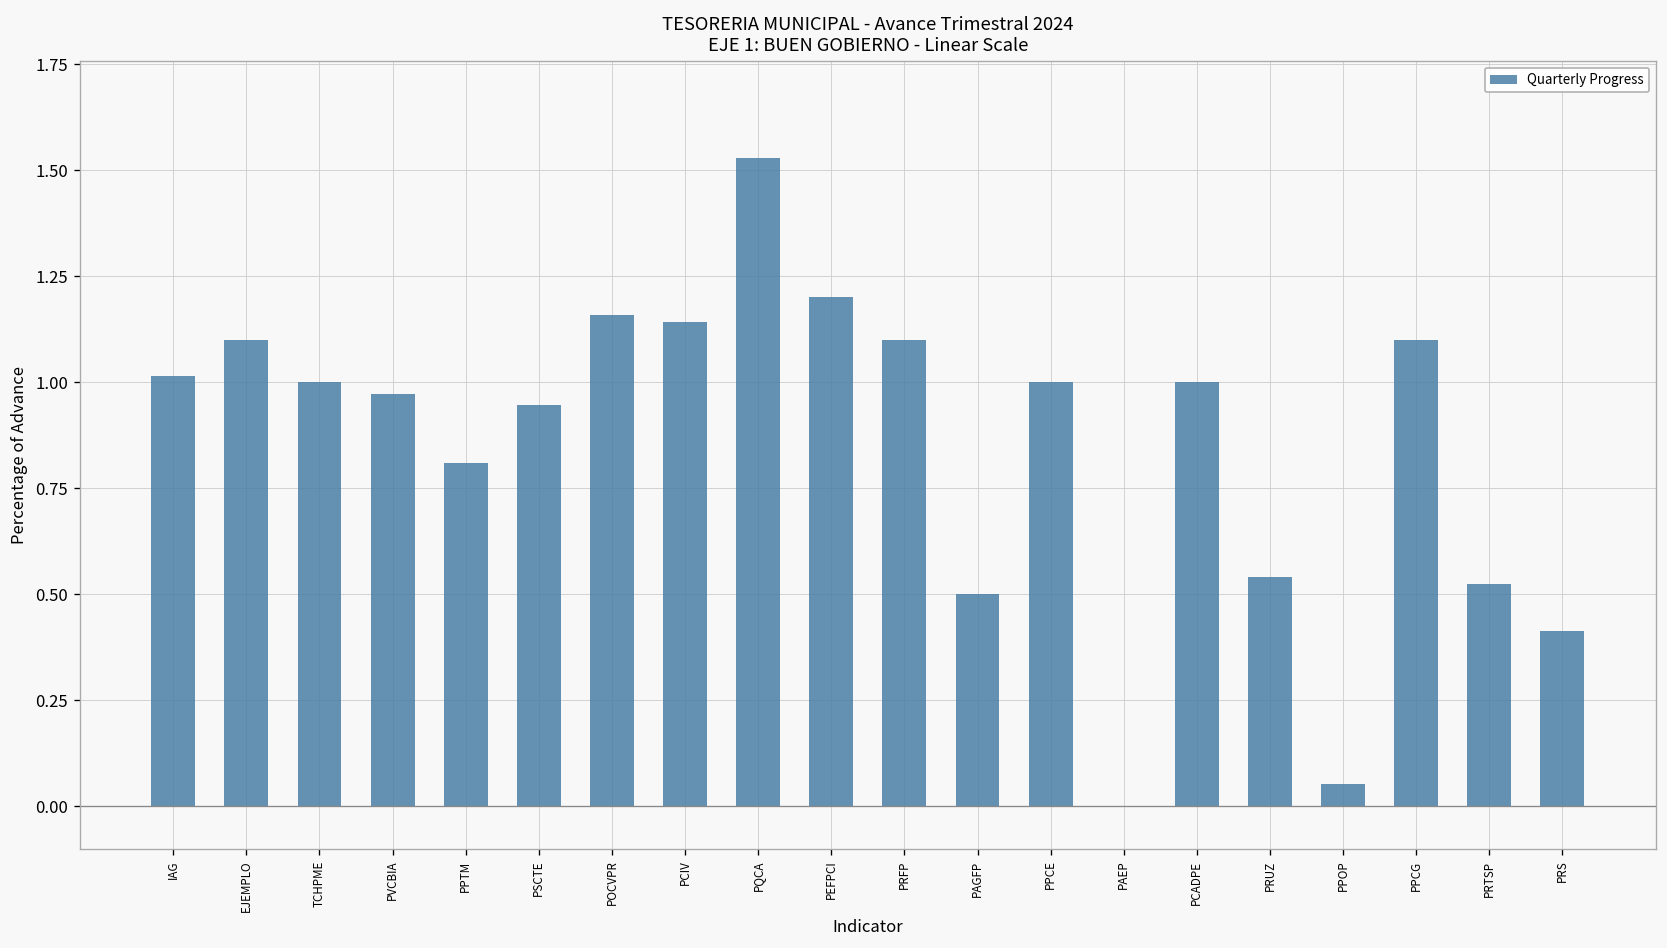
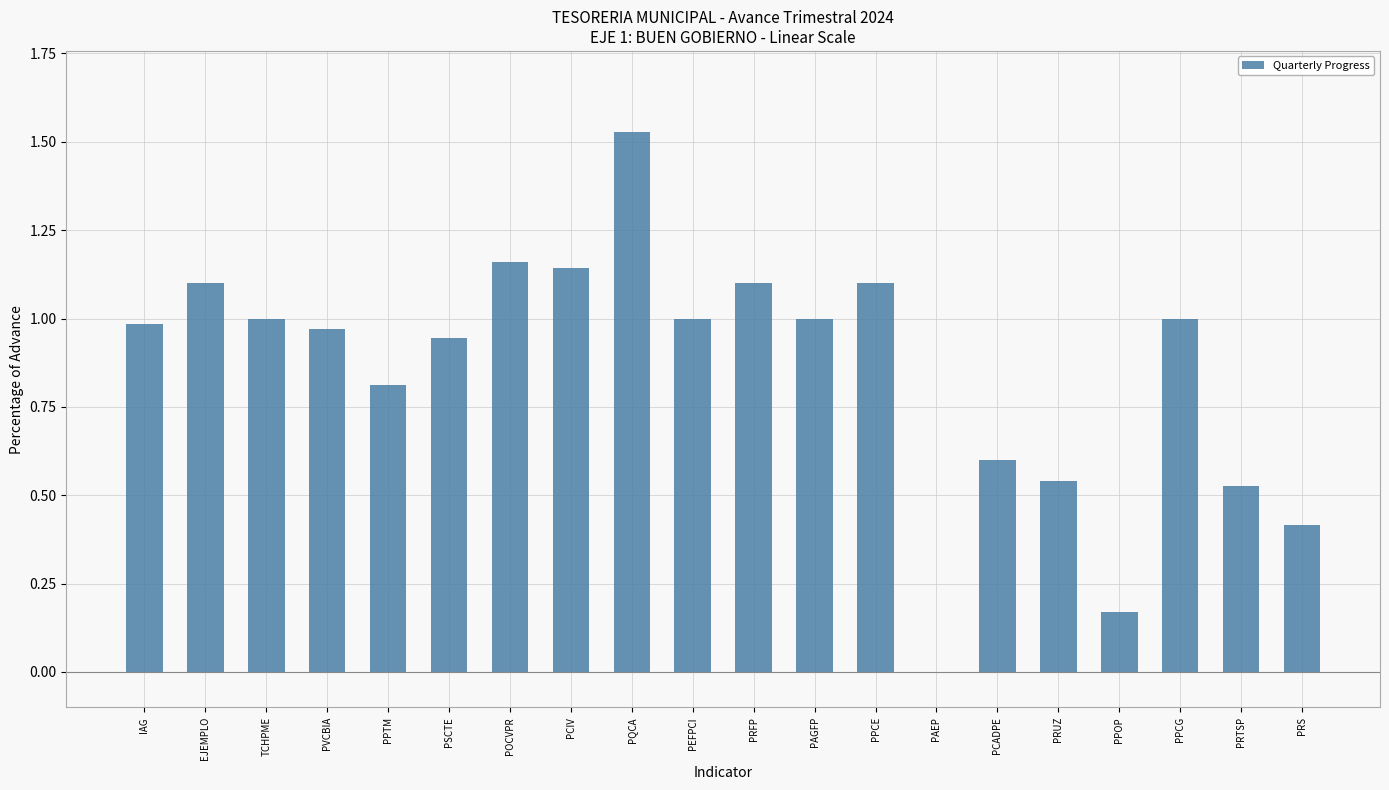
IAG: 1.01 -> 0.99
PEFPCI: 1.2 -> 1.0
PAGFP: 0.5 -> 1.0
PPCE: 1.0 -> 1.1
PCADPE: 1.0 -> 0.6
PPOP: 0.05 -> 0.17
PPCG: 1.1 -> 1.0
